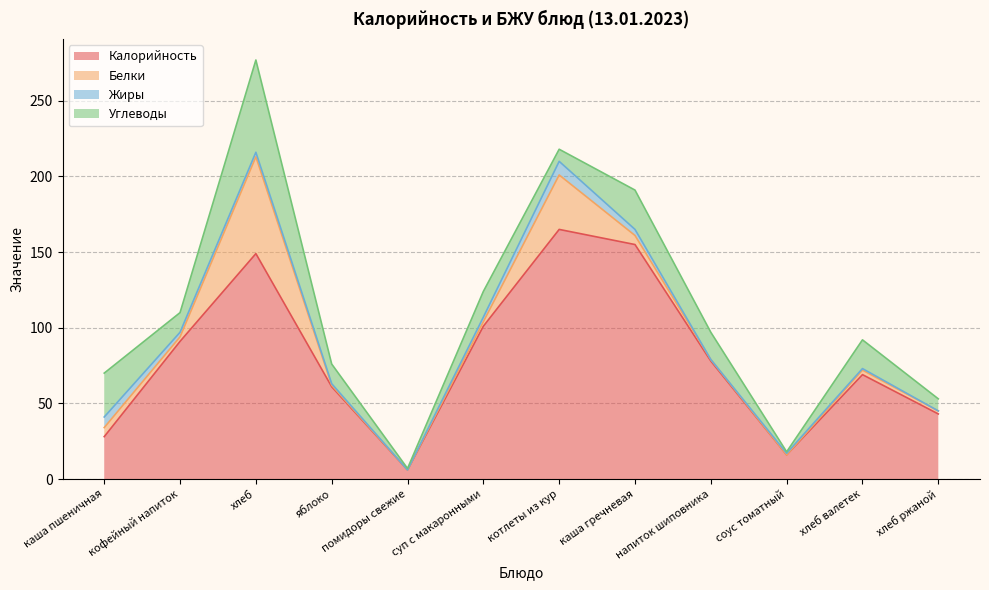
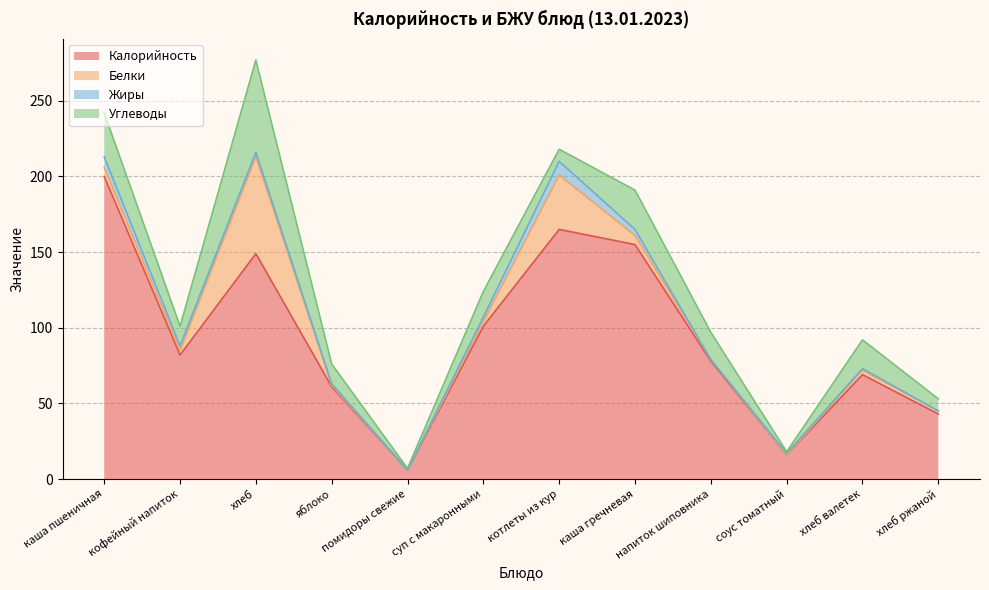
Калорийность, каша пшеничная: 28 -> 200
Калорийность, кофейный напиток: 91 -> 82
